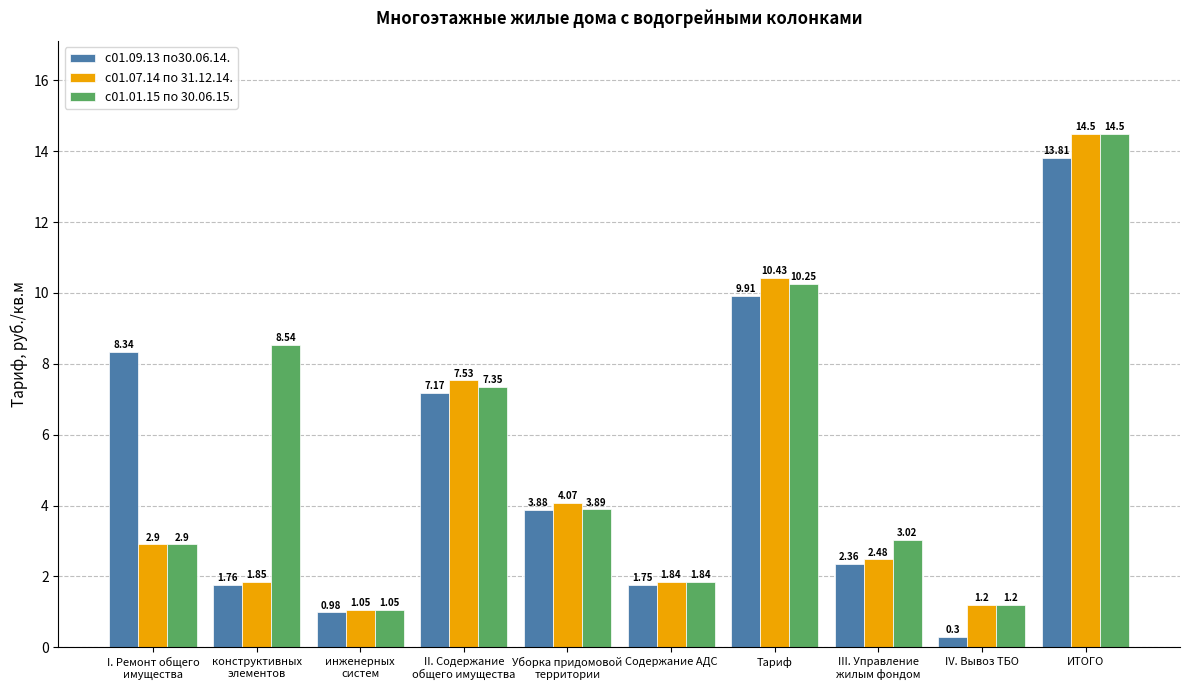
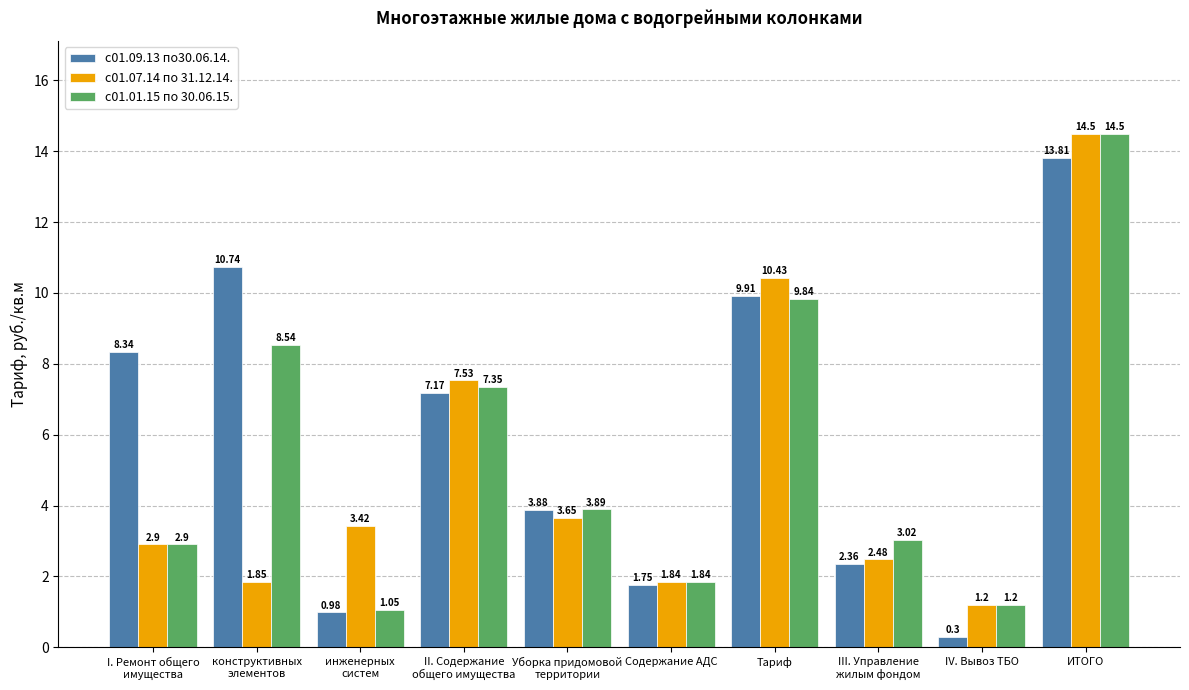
с01.09.13 по30.06.14., конструктивных элементов: 1.76 -> 10.74
с01.07.14 по 31.12.14., инженерных систем: 1.05 -> 3.42
с01.07.14 по 31.12.14., Уборка придомовой территории: 4.07 -> 3.65
с01.01.15 по 30.06.15., Тариф: 10.25 -> 9.84
